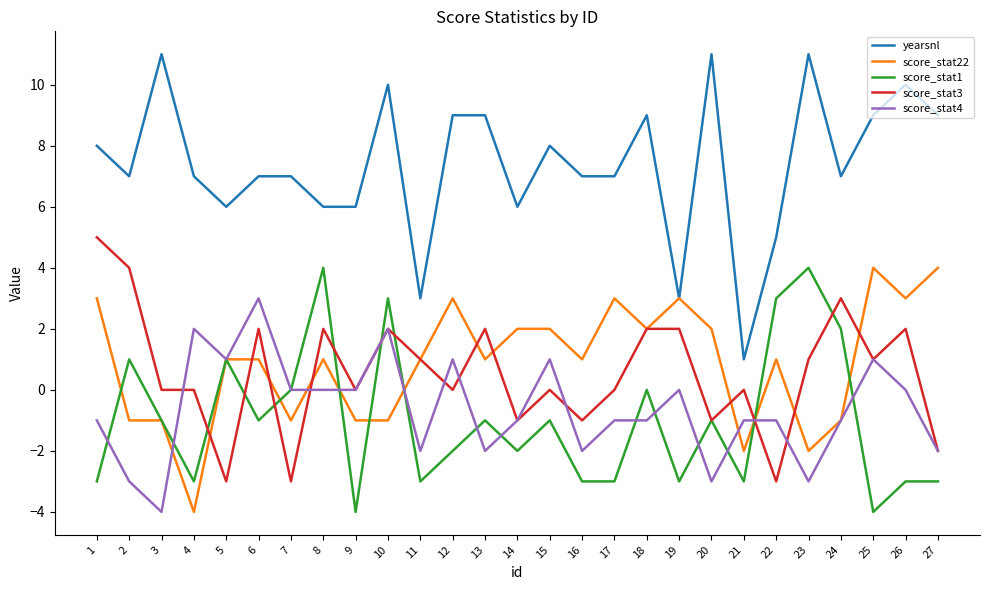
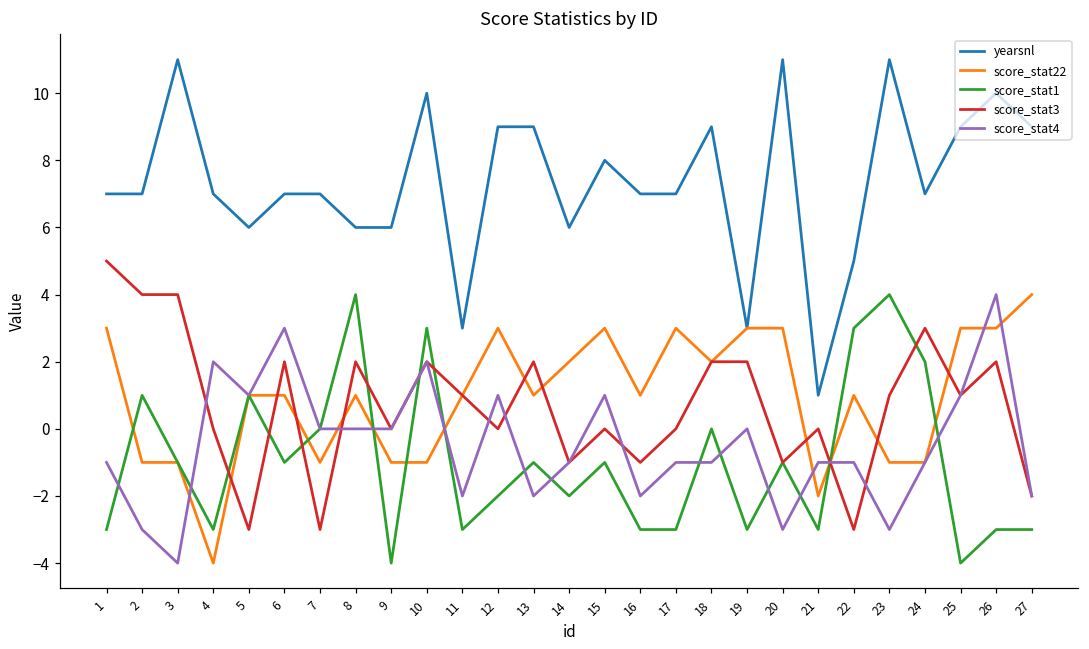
yearsnl, 1: 8 -> 7
score_stat3, 3: 0 -> 4
score_stat22, 15: 2 -> 3
score_stat22, 20: 2 -> 3
score_stat22, 23: -2 -> -1
score_stat22, 25: 4 -> 3
score_stat4, 26: 0 -> 4
